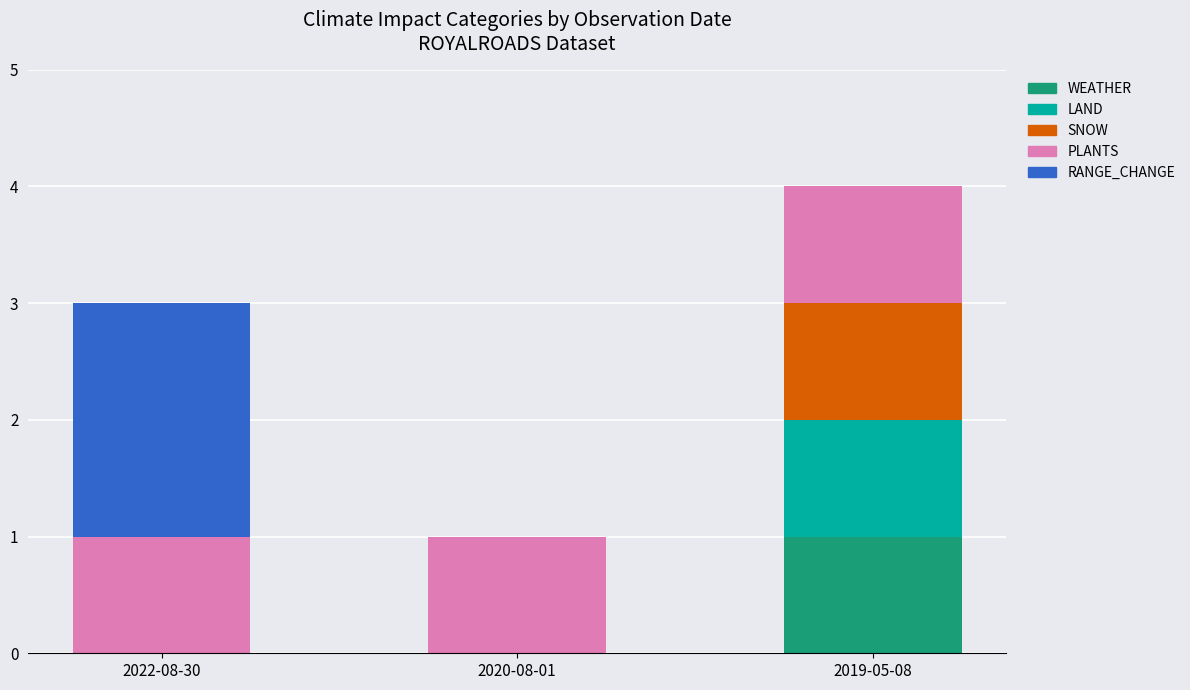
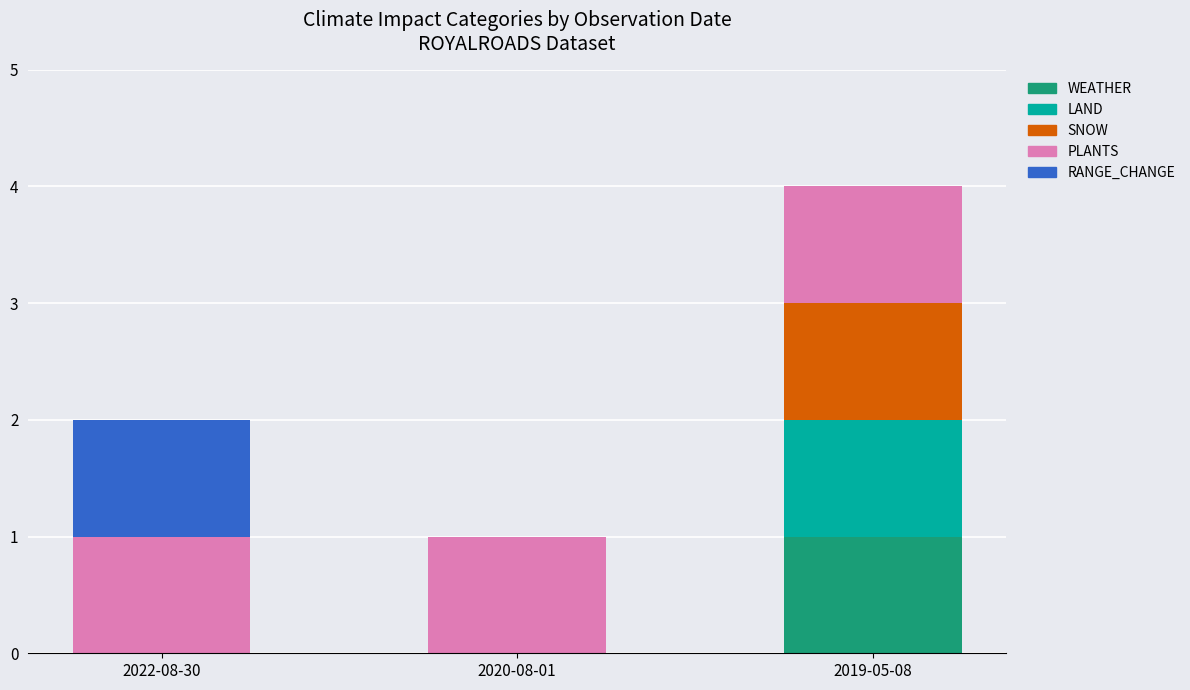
RANGE_CHANGE, 2022-08-30: 2 -> 1
